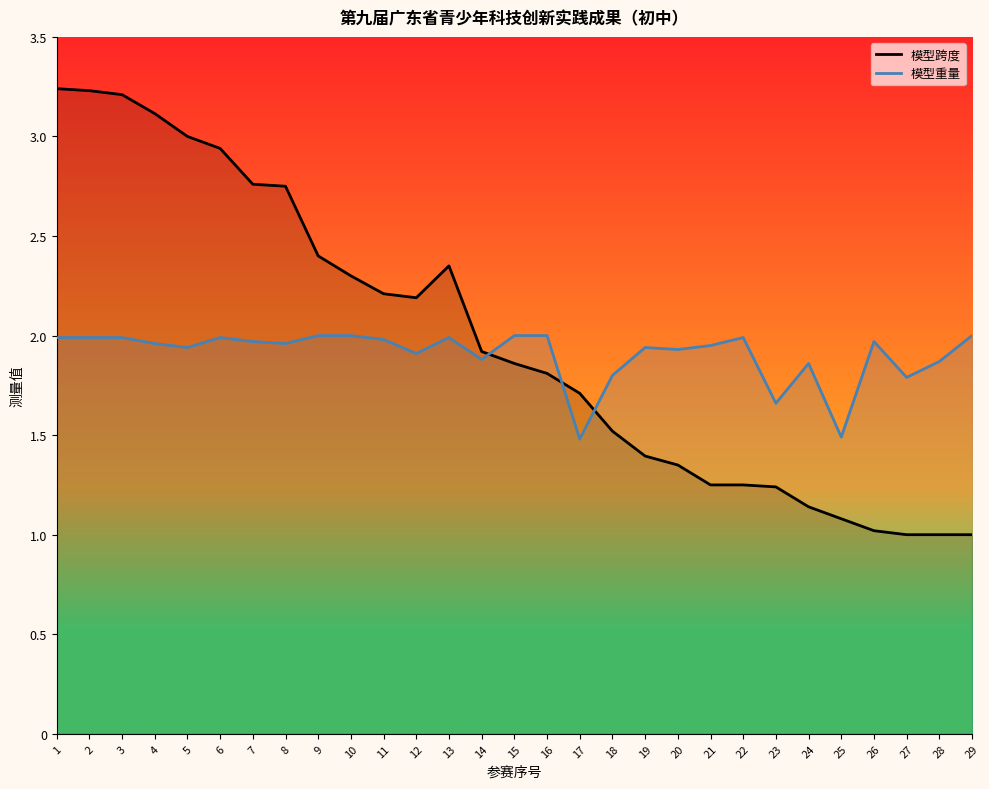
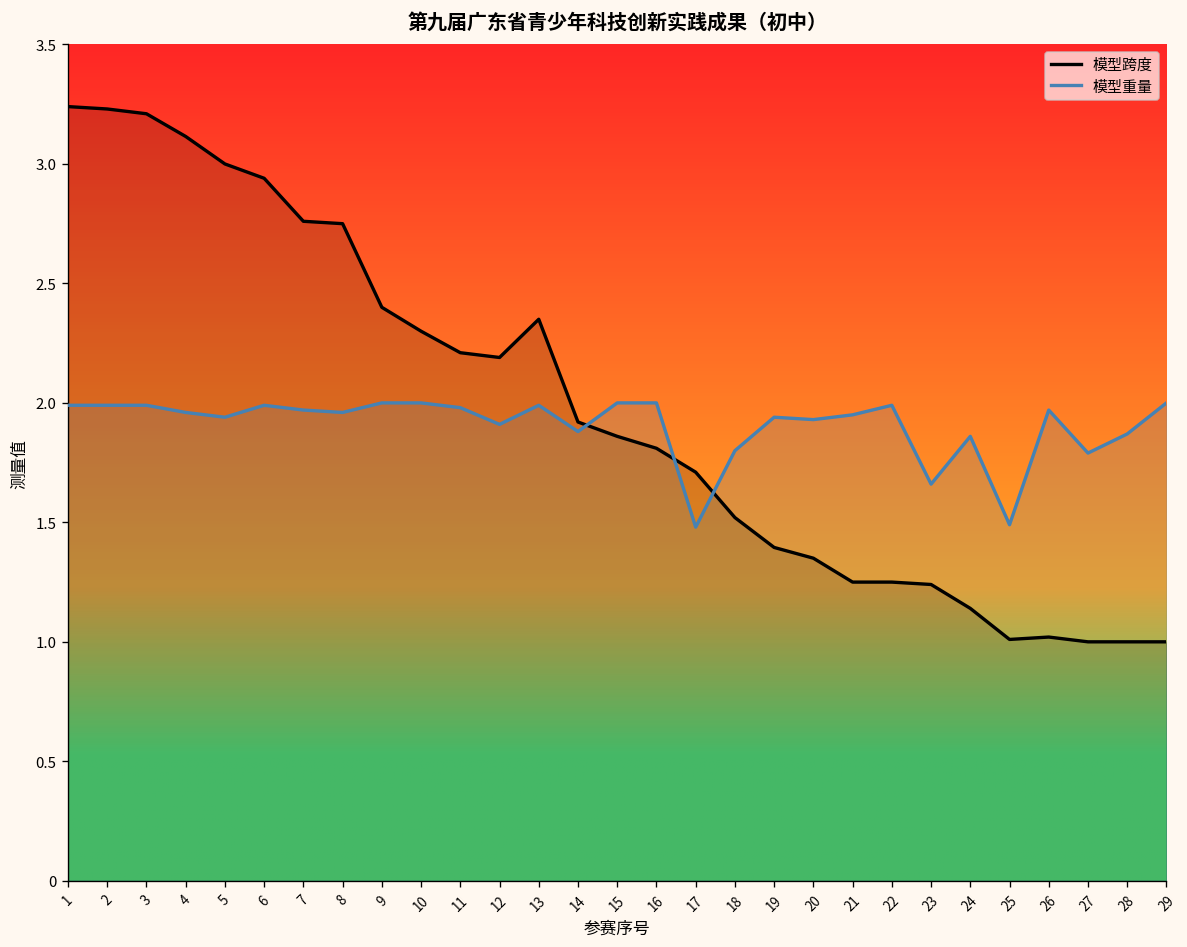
模型跨度, 25: 1.08 -> 1.01
